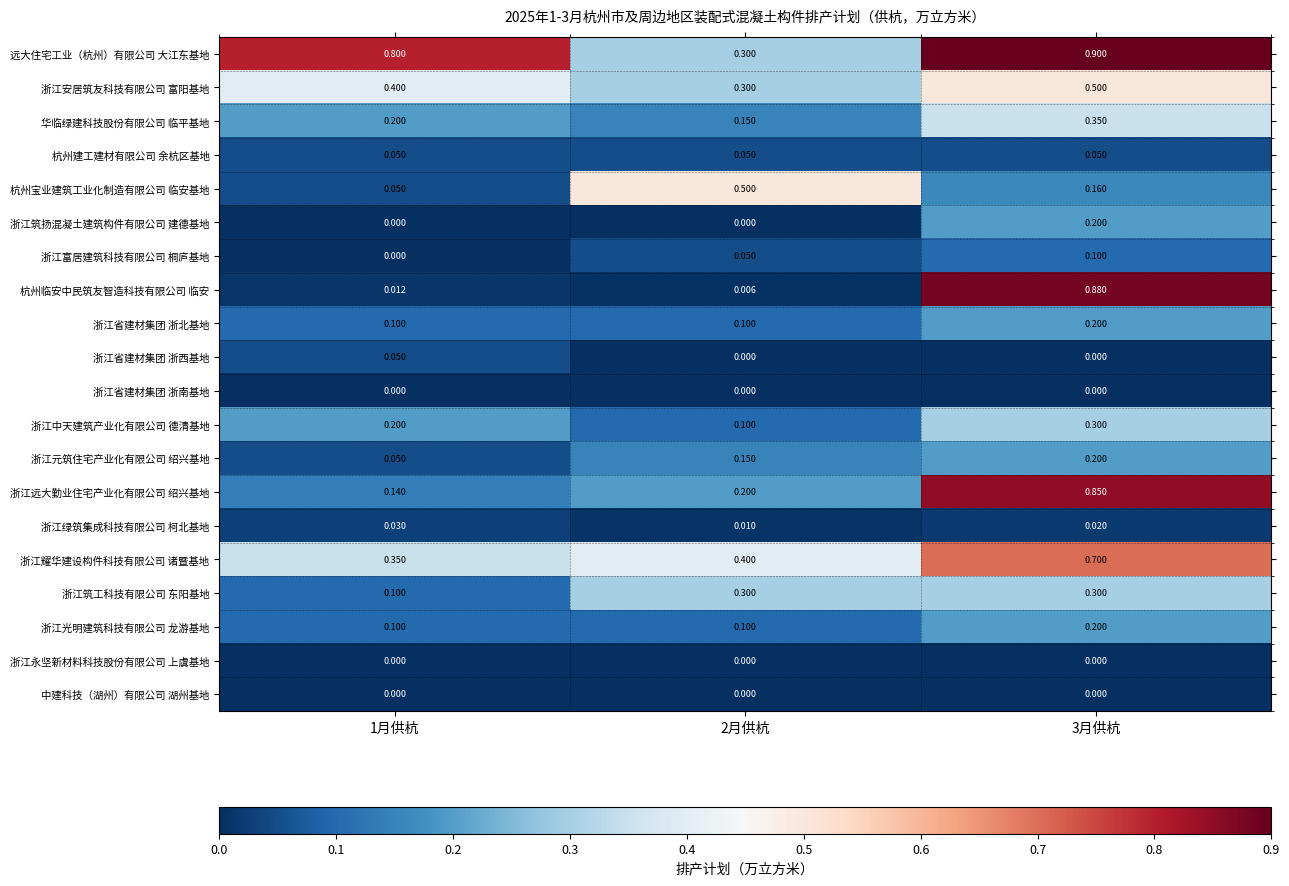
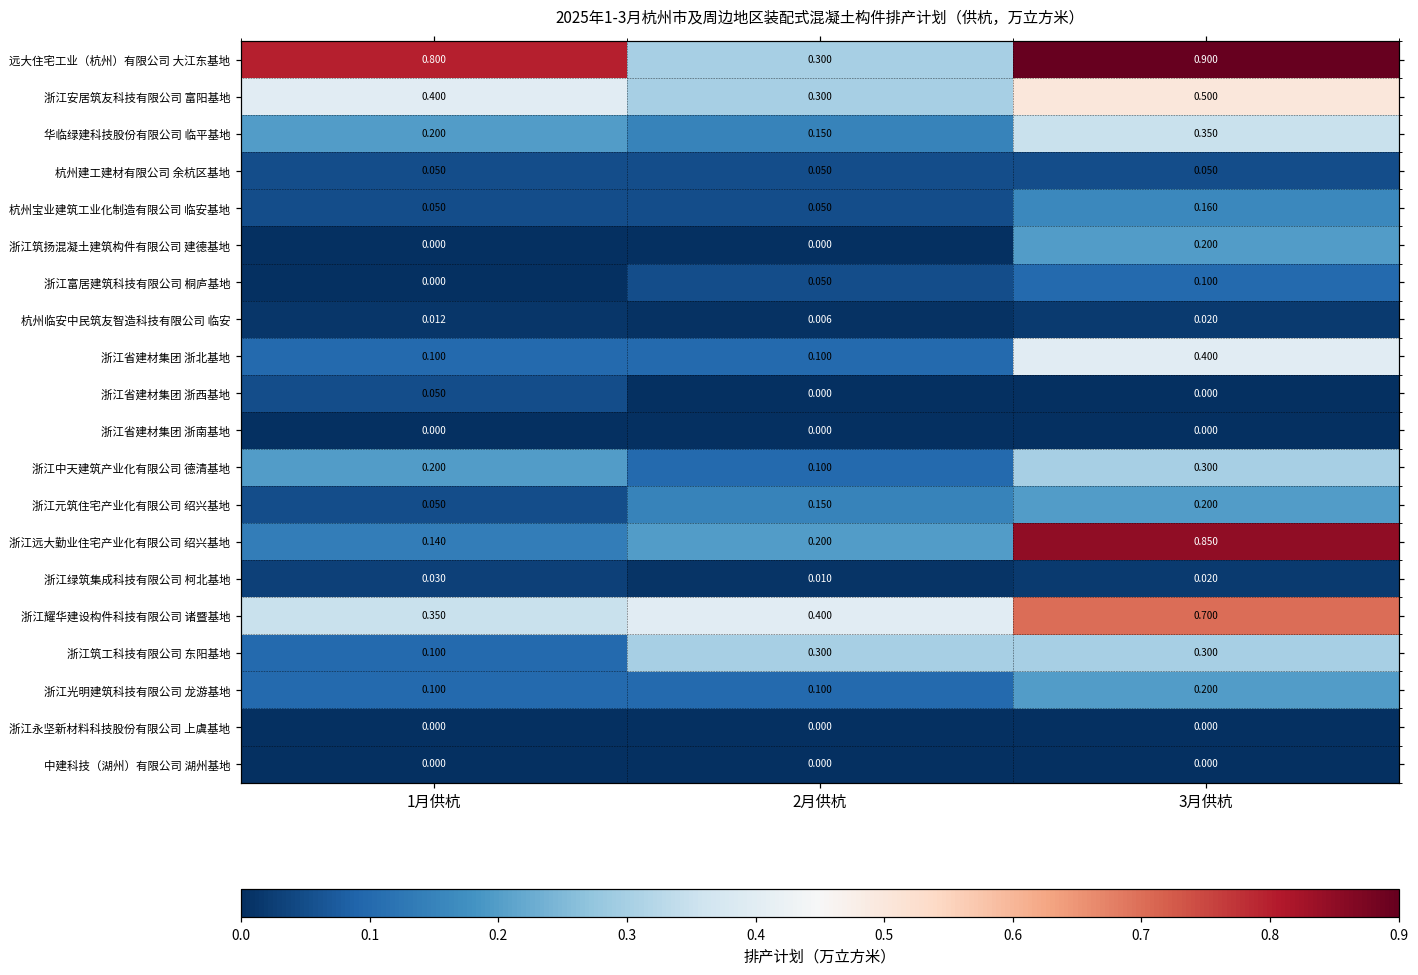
杭州宝业建筑工业化制造有限公司 临安基地, 2月供杭: 0.500 -> 0.050
杭州临安中民筑友智造科技有限公司 临安, 3月供杭: 0.880 -> 0.020
浙江省建材集团 浙北基地, 3月供杭: 0.200 -> 0.400
